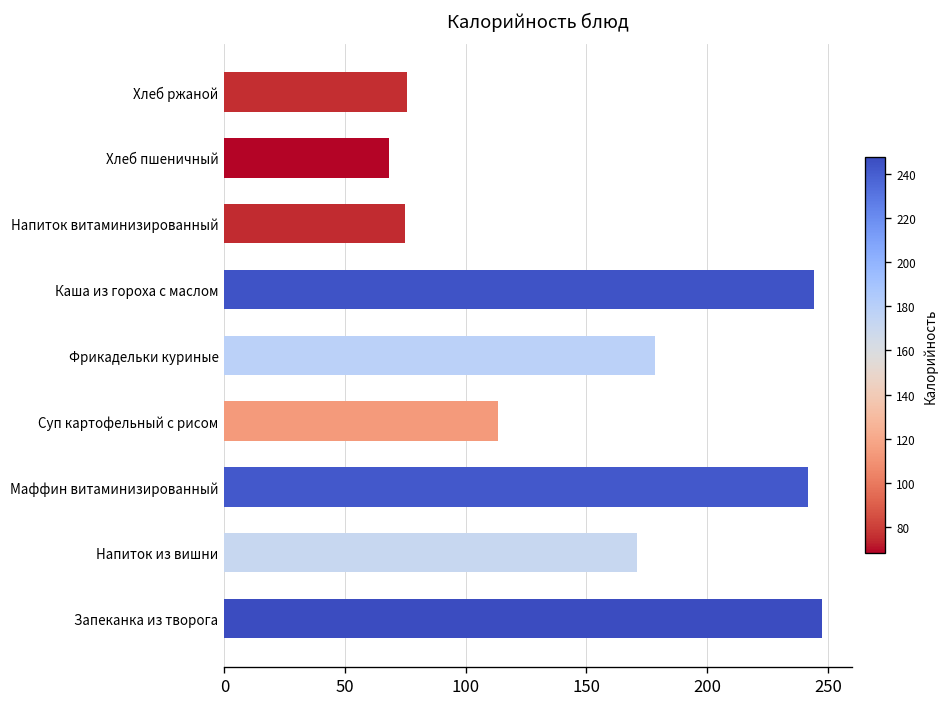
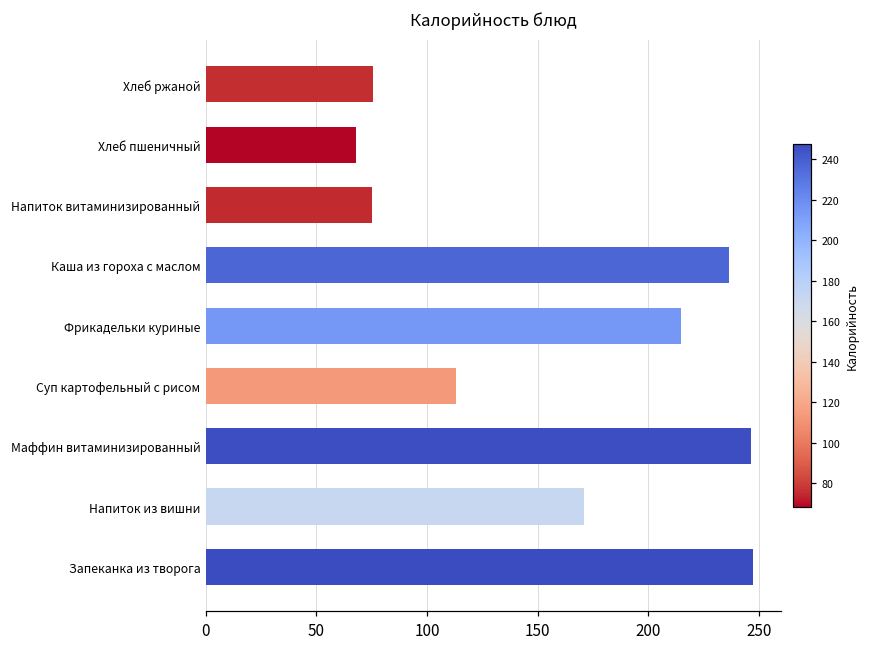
Каша из гороха с маслом: 244 -> 236
Фрикадельки куриные: 179 -> 215
Маффин витаминизированный: 242 -> 247
